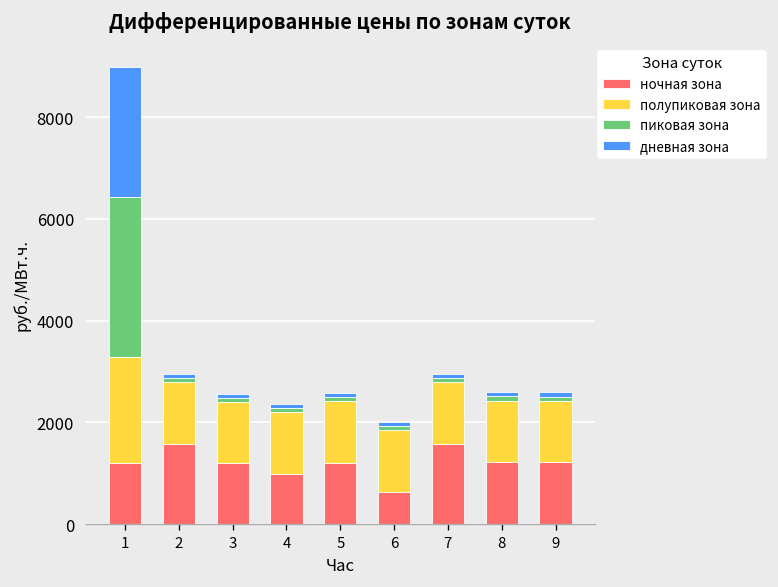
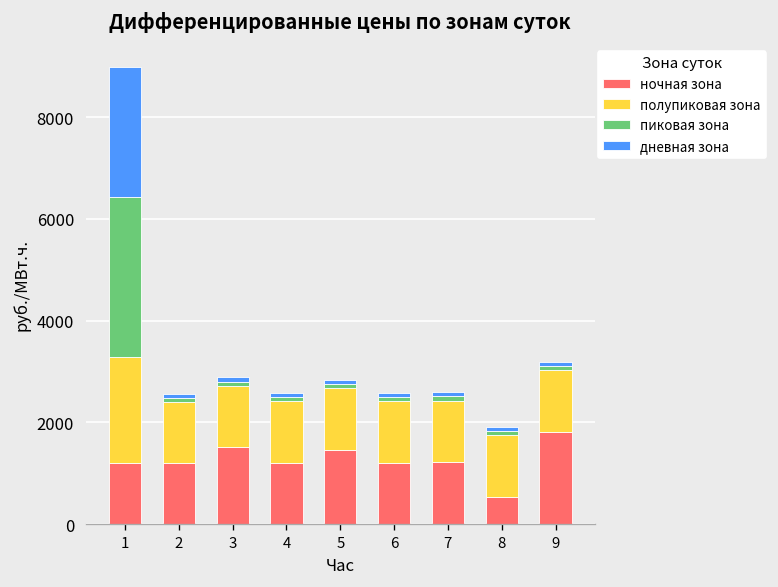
ночная зона, 2: 1600 -> 1200
ночная зона, 3: 1200 -> 1500
ночная зона, 4: 1000 -> 1200
ночная зона, 5: 1200 -> 1500
ночная зона, 6: 600 -> 1200
ночная зона, 7: 1600 -> 1200
ночная зона, 8: 1200 -> 500
ночная зона, 9: 1200 -> 1800
